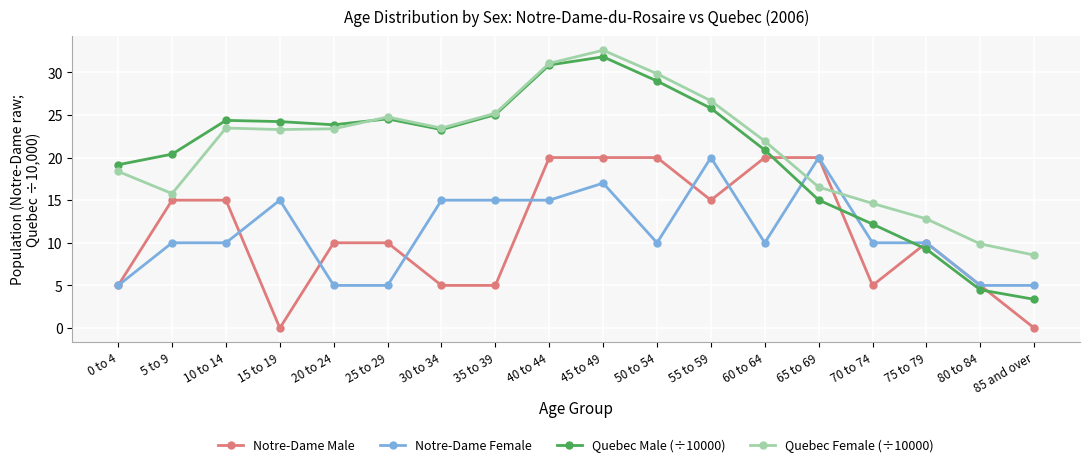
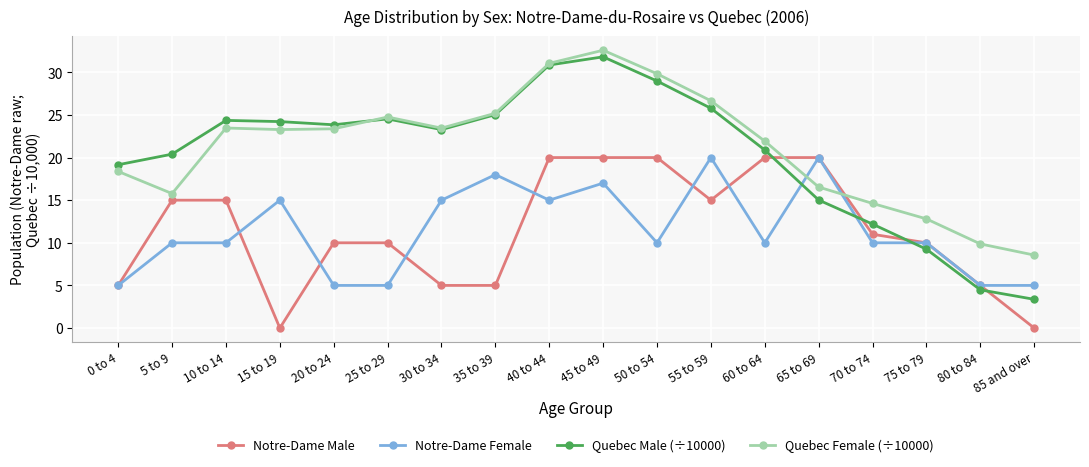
Notre-Dame Female, 35 to 39: 15 -> 18
Notre-Dame Male, 70 to 74: 5 -> 11
